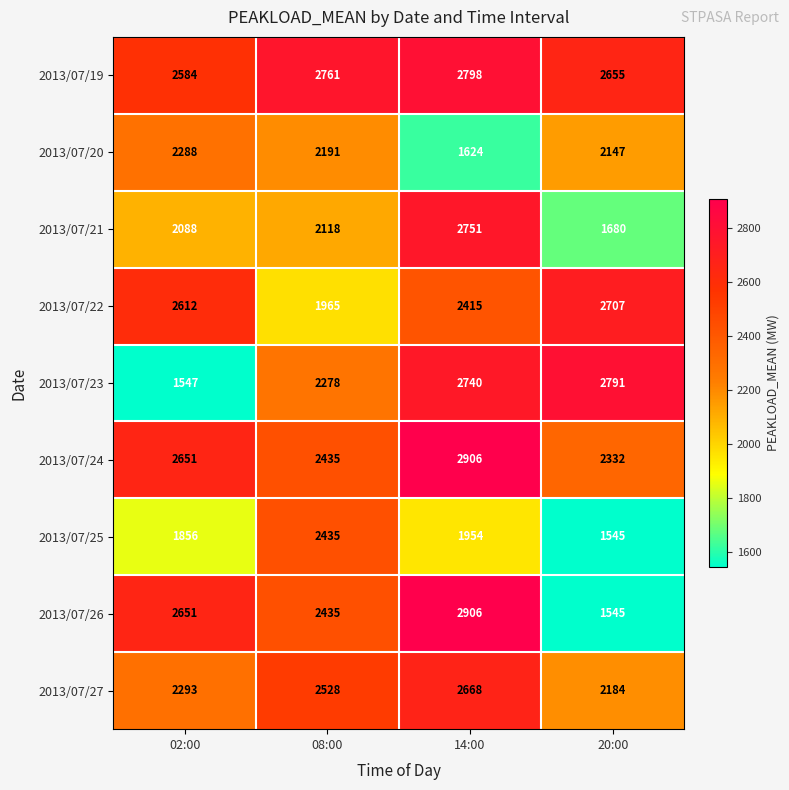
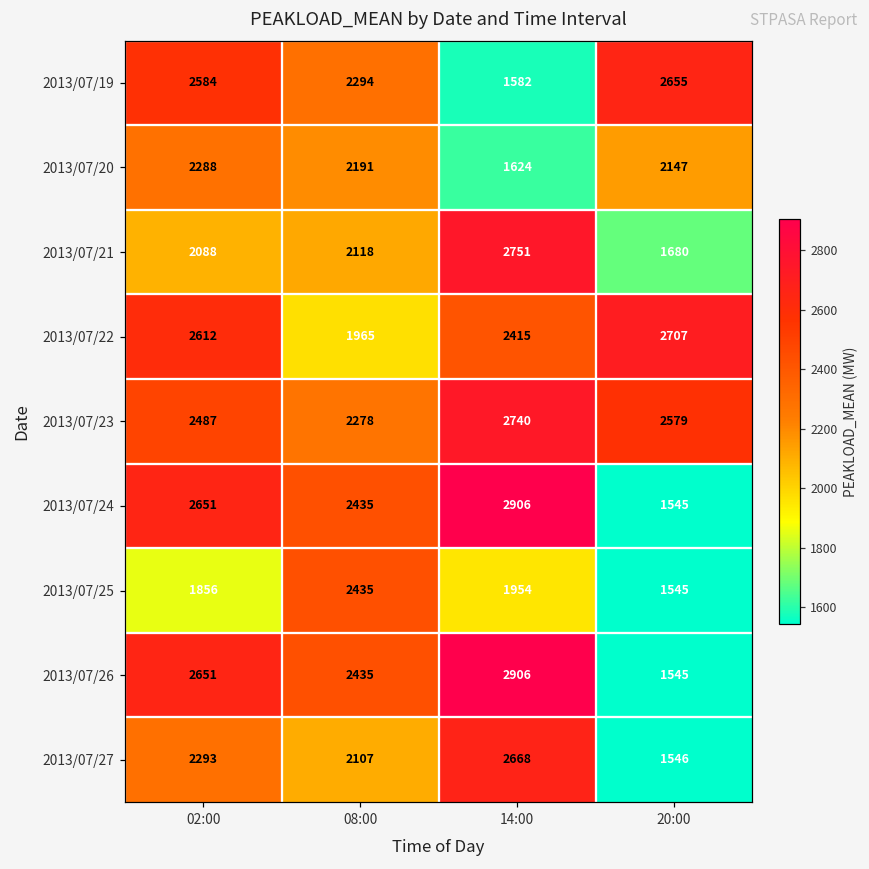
2013/07/19, 08:00: 2761 -> 2294
2013/07/19, 14:00: 2798 -> 1582
2013/07/23, 02:00: 1547 -> 2487
2013/07/23, 20:00: 2791 -> 2579
2013/07/24, 20:00: 2332 -> 1545
2013/07/27, 08:00: 2528 -> 2107
2013/07/27, 20:00: 2184 -> 1546
